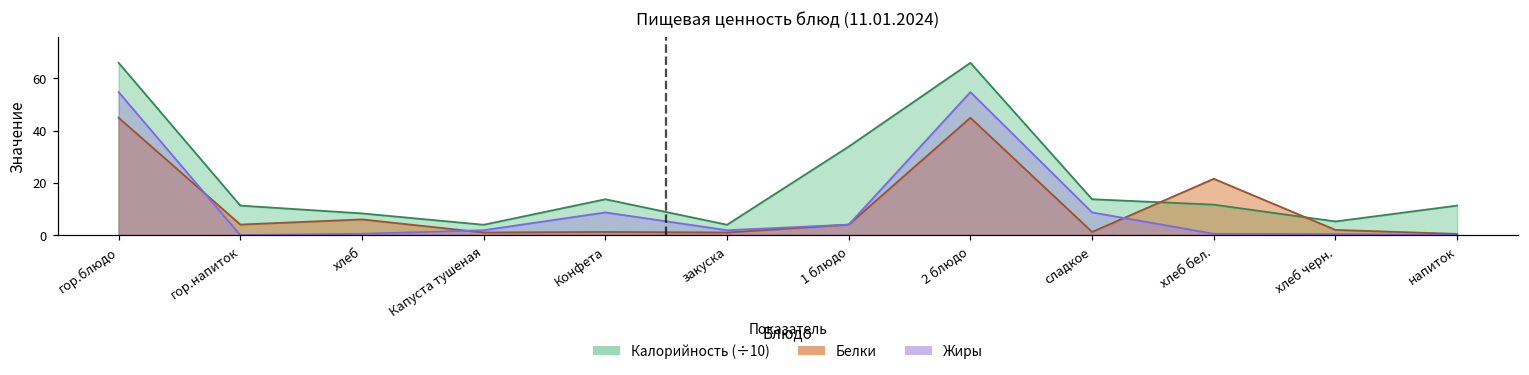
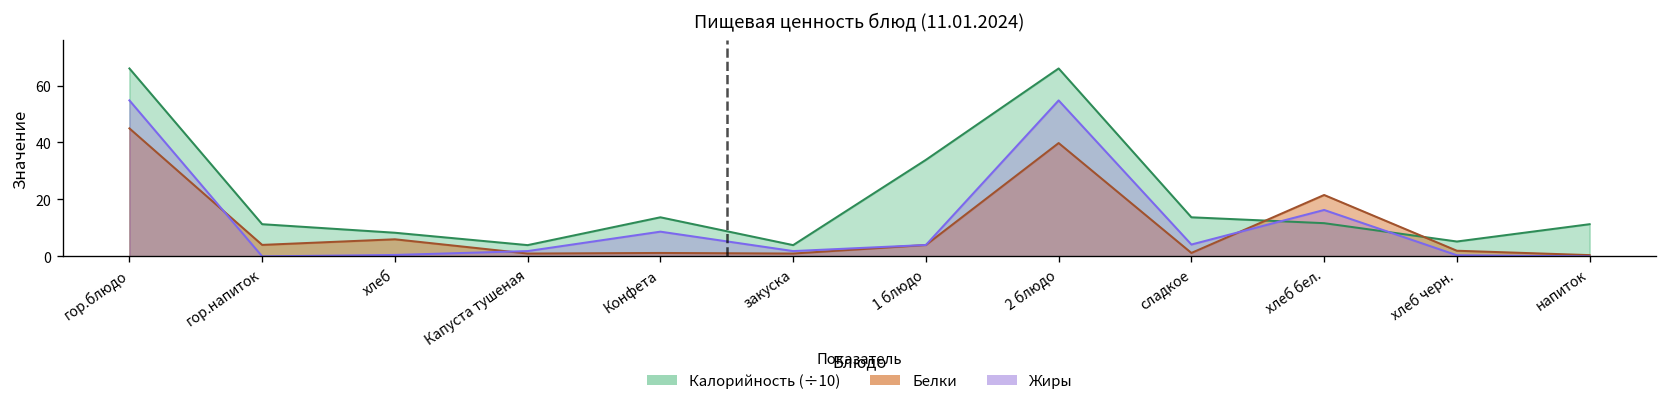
Белки, 2 блюдо: 45 -> 40
Жиры, сладкое: 9 -> 4
Жиры, хлеб бел.: 1 -> 16
